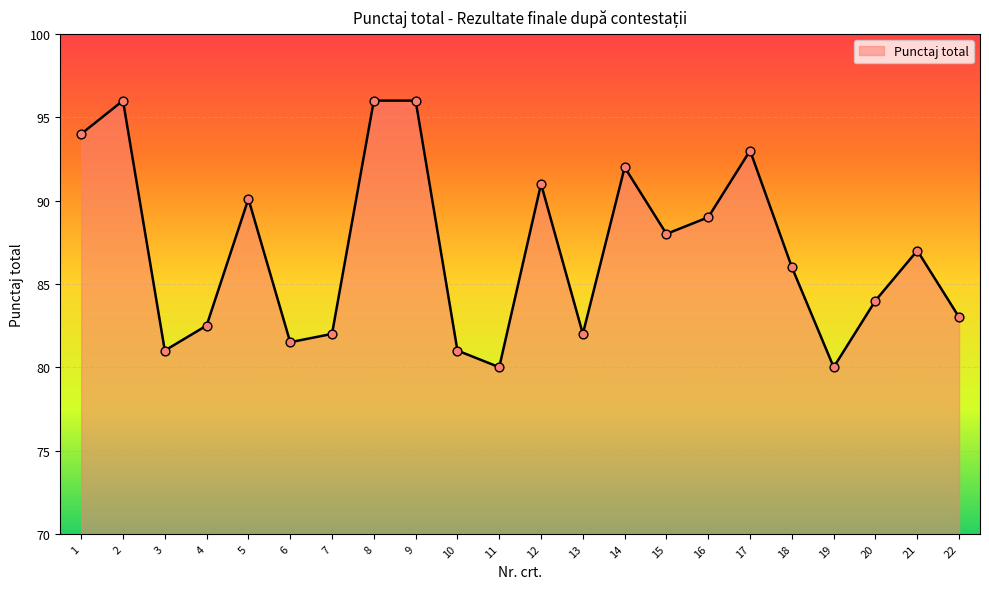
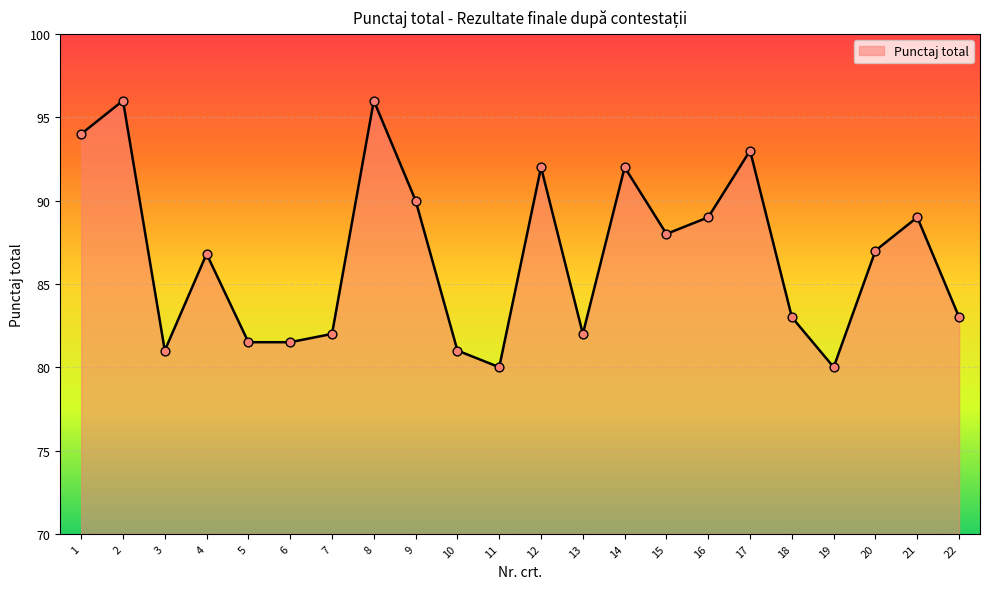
4: 82.5 -> 86.8
5: 90.1 -> 81.5
9: 96 -> 90
12: 91 -> 92
18: 86 -> 83
20: 84 -> 87
21: 87 -> 89
